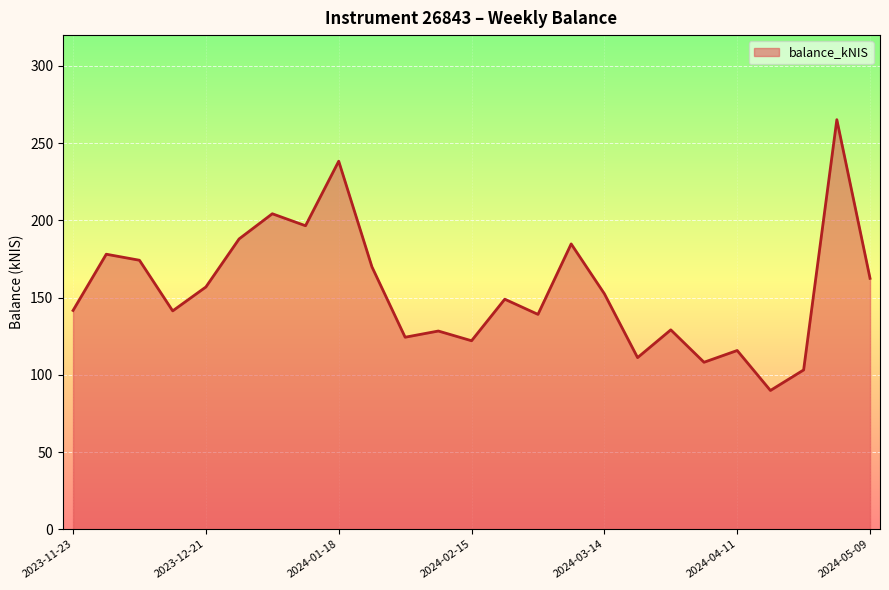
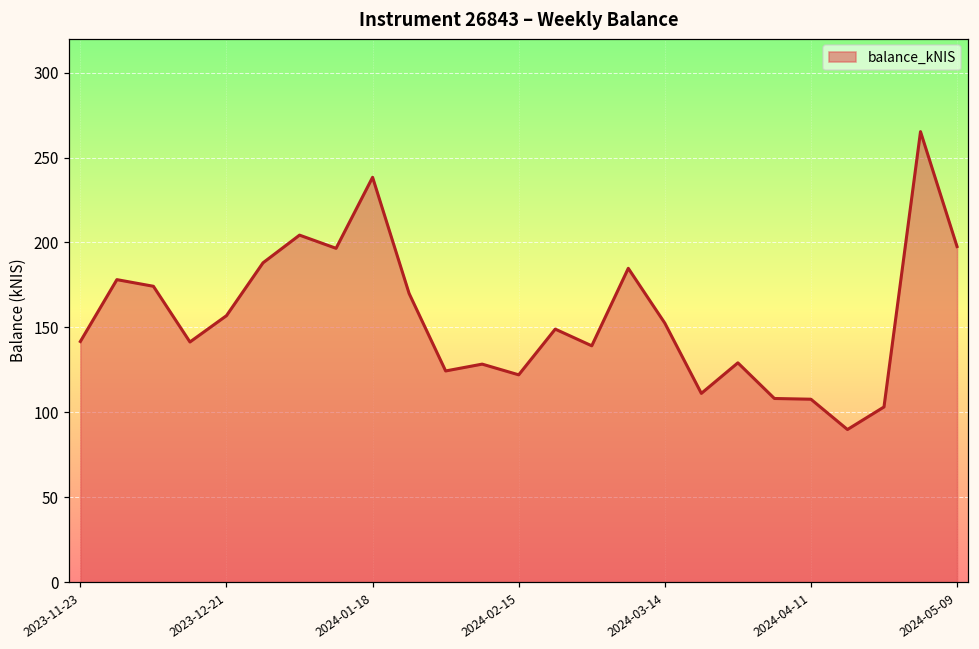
2024-04-11: 116 -> 108
2024-05-09: 162 -> 198
